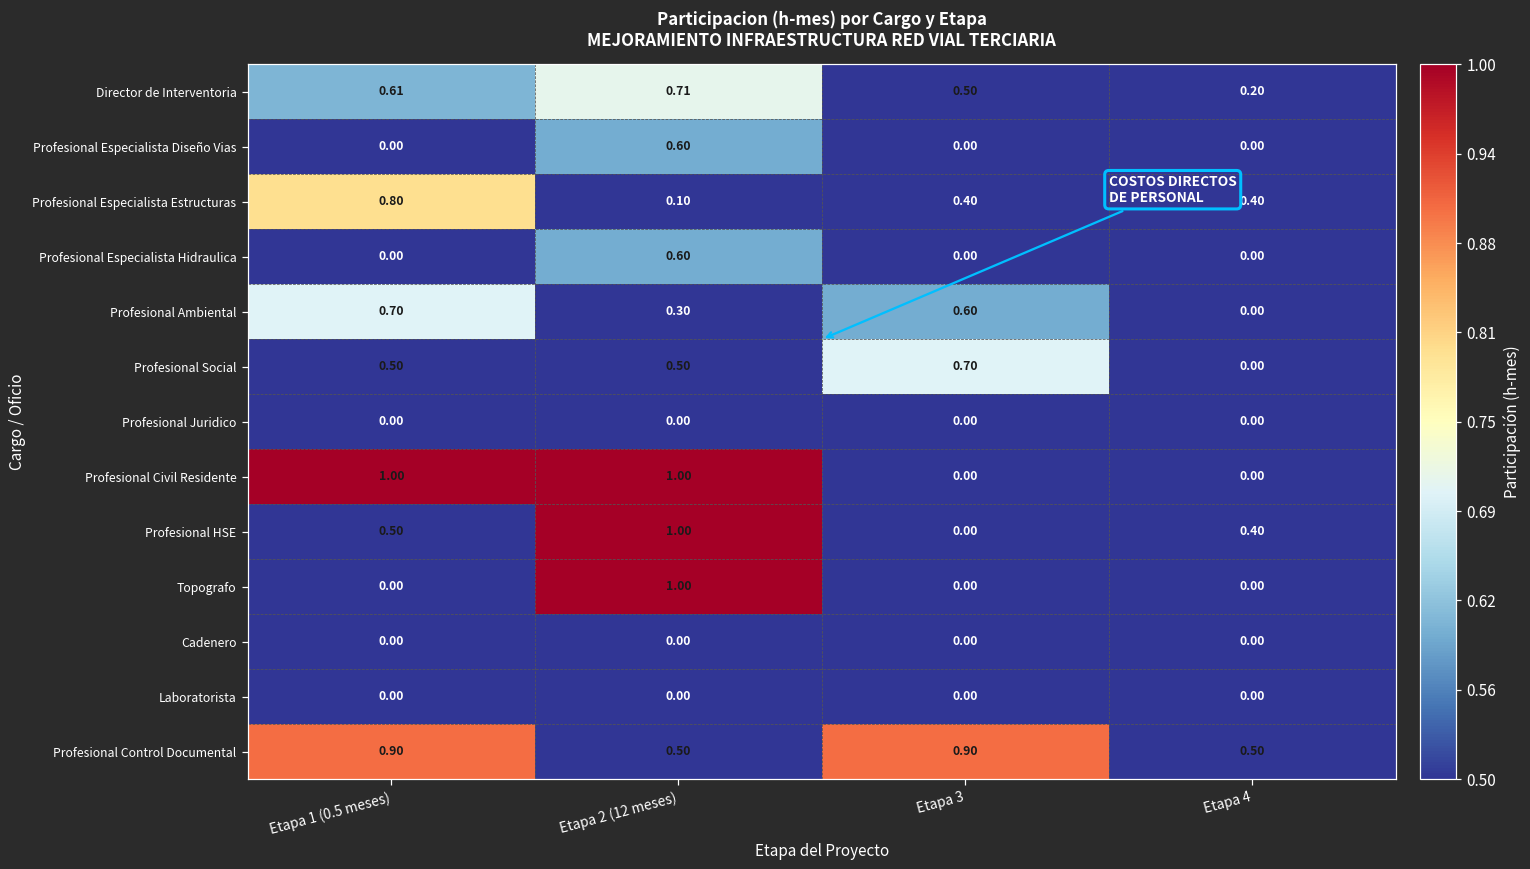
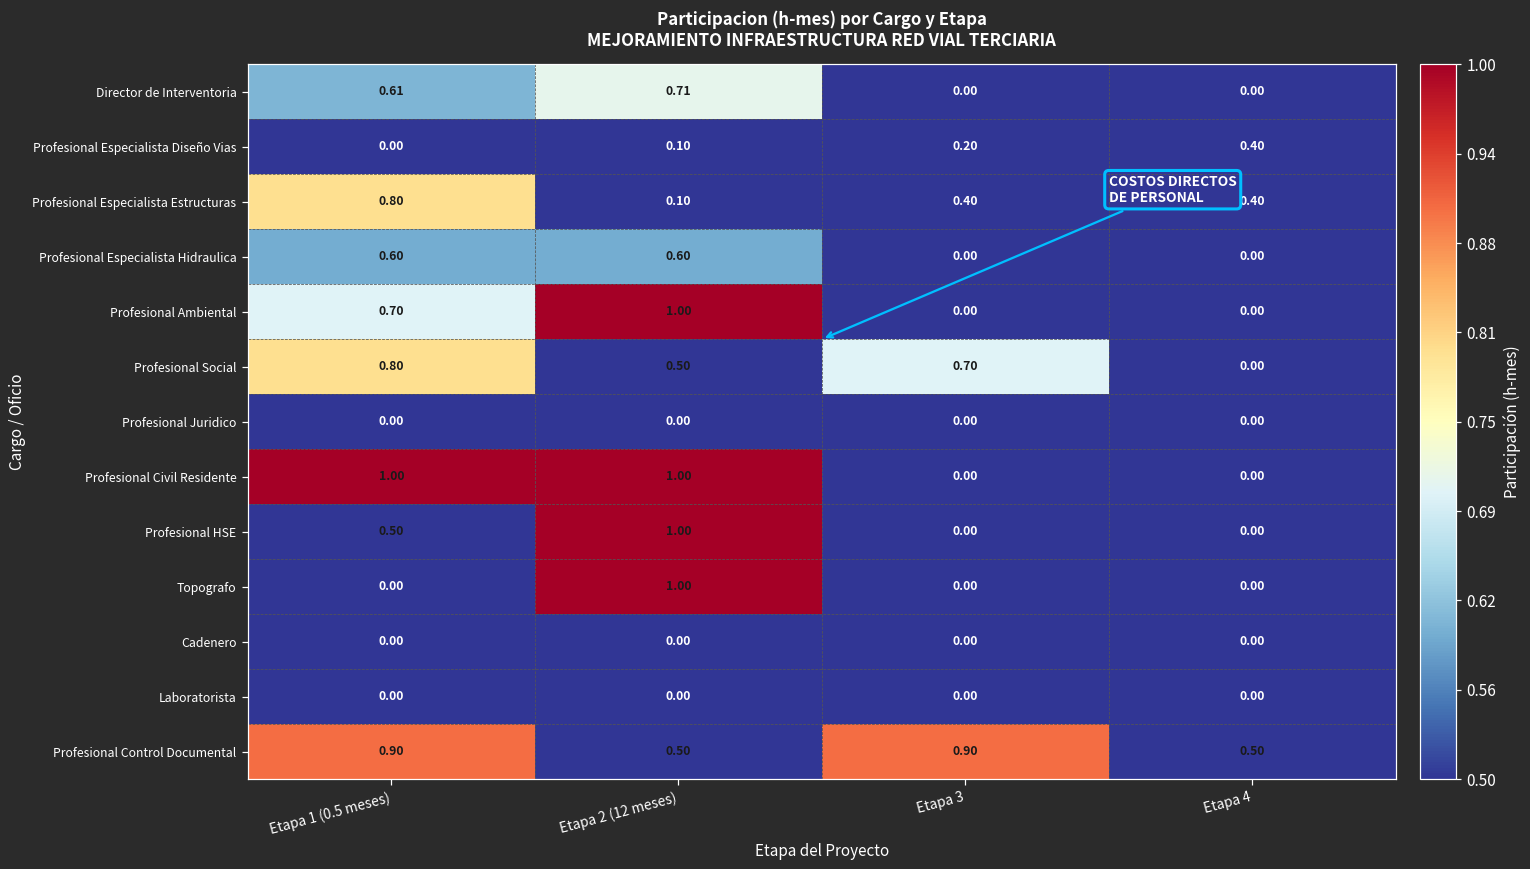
Director de Interventoria, Etapa 3: 0.50 -> 0.00
Director de Interventoria, Etapa 4: 0.20 -> 0.00
Profesional Especialista Diseño Vias, Etapa 2 (12 meses): 0.60 -> 0.10
Profesional Especialista Diseño Vias, Etapa 3: 0.00 -> 0.20
Profesional Especialista Diseño Vias, Etapa 4: 0.00 -> 0.40
Profesional Especialista Hidraulica, Etapa 1 (0.5 meses): 0.00 -> 0.60
Profesional Ambiental, Etapa 2 (12 meses): 0.30 -> 1.00
Profesional Ambiental, Etapa 3: 0.60 -> 0.00
Profesional Social, Etapa 1 (0.5 meses): 0.50 -> 0.80
Profesional HSE, Etapa 4: 0.40 -> 0.00
